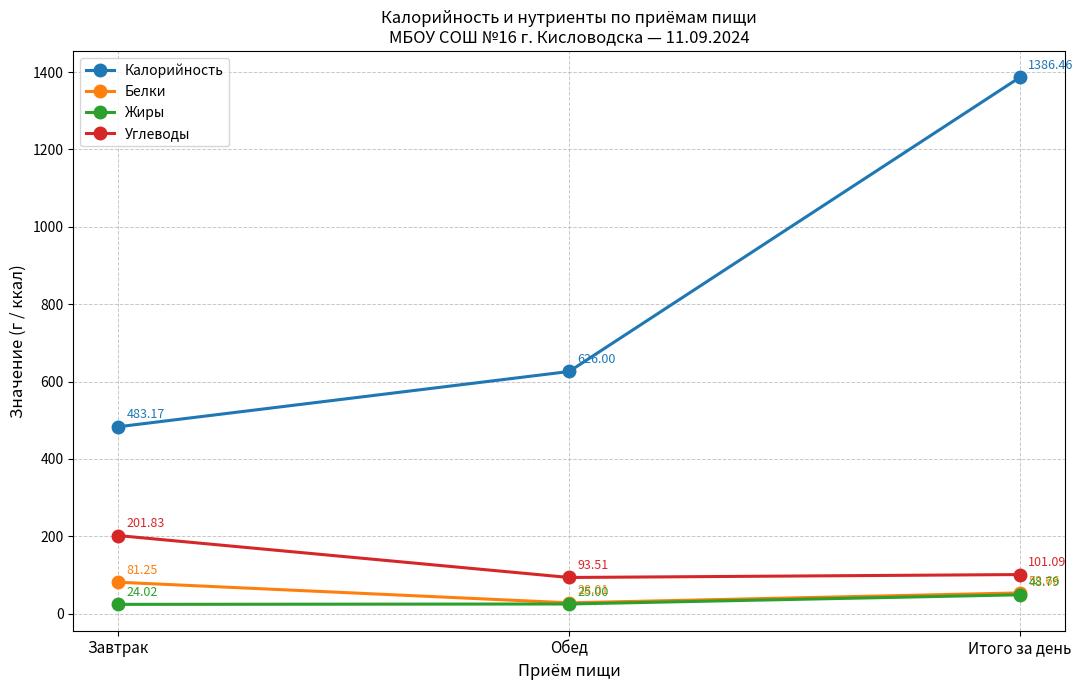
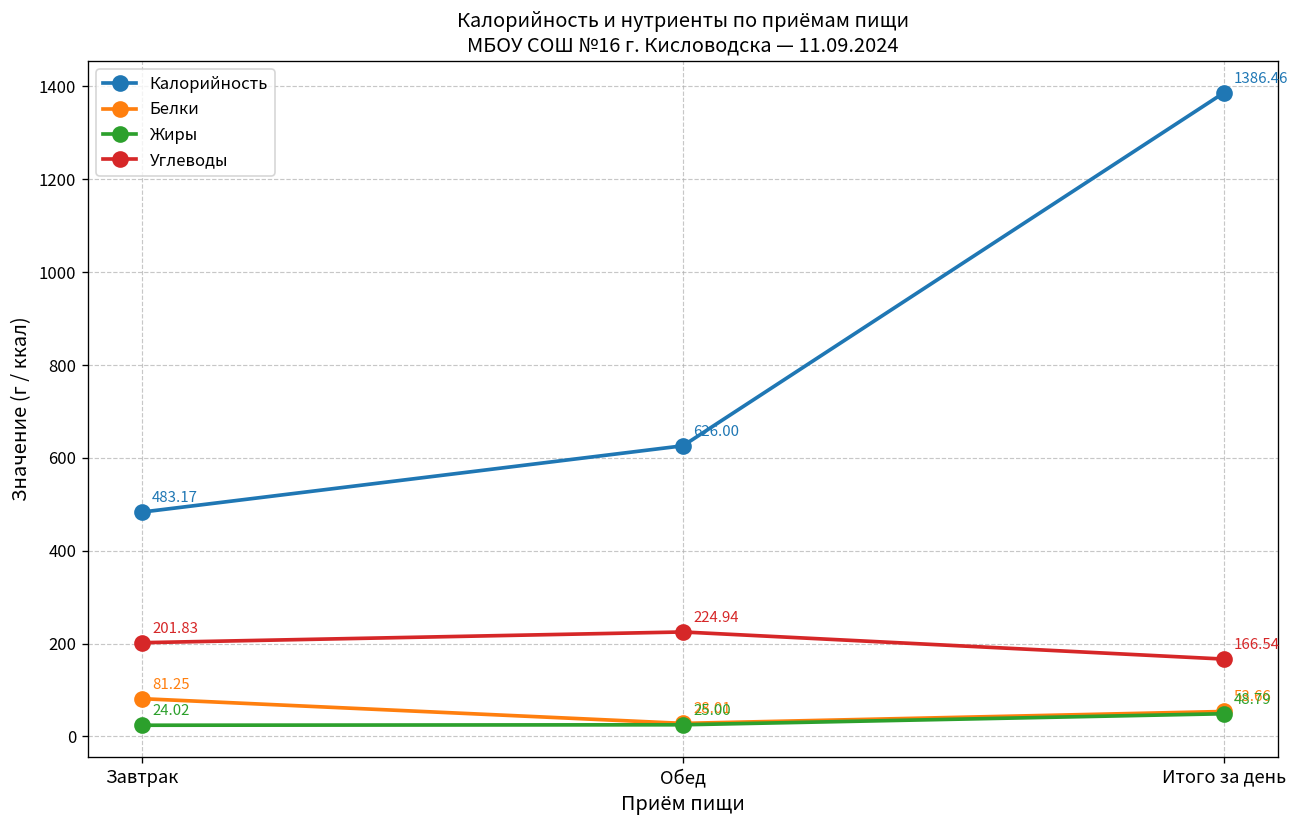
Углеводы, Обед: 93.51 -> 224.94
Углеводы, Итого за день: 101.09 -> 166.54
